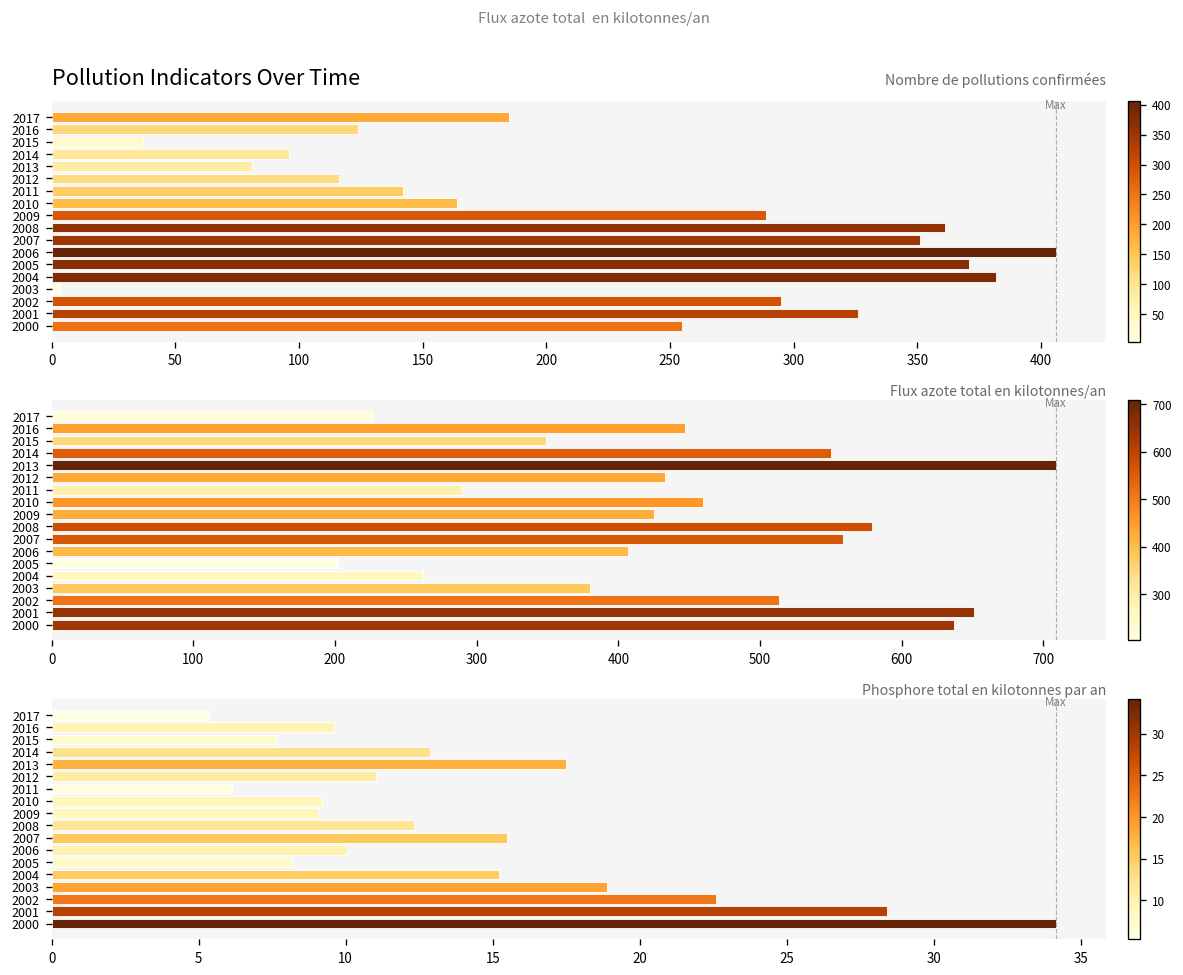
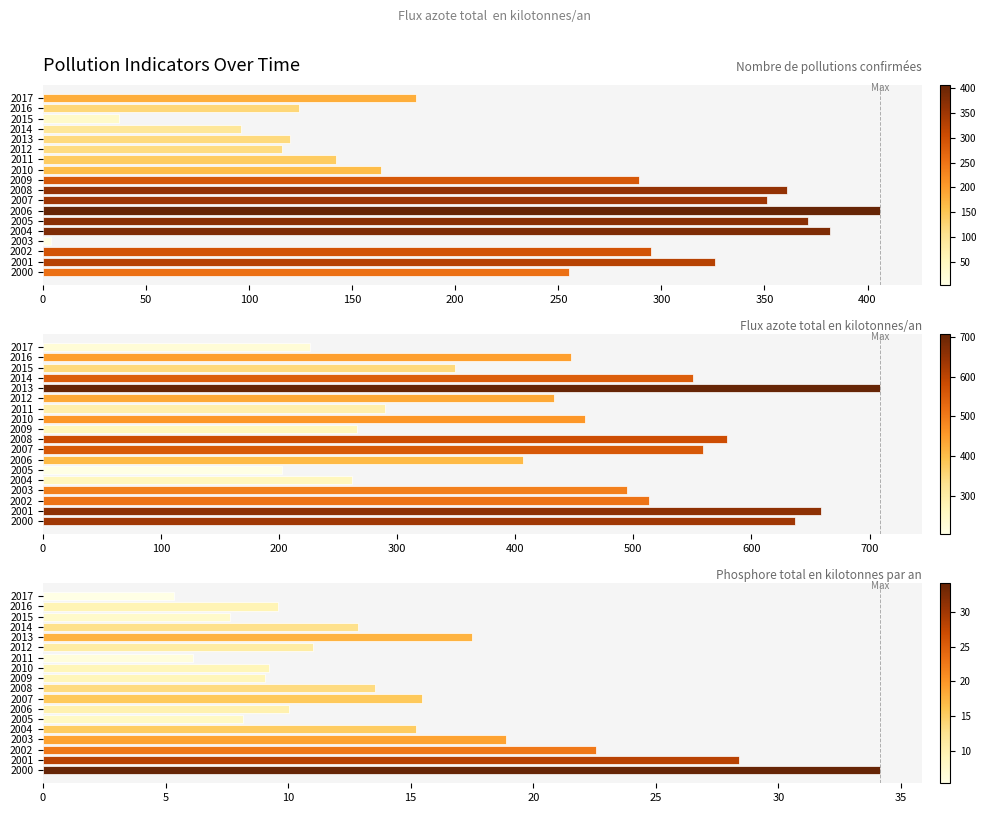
Pollution Indicators Over Time, 2017: 185 -> 181
Pollution Indicators Over Time, 2013: 81 -> 120
Flux azote total en kilotonnes/an, 2009: 425 -> 266
Flux azote total en kilotonnes/an, 2003: 380 -> 495
Flux azote total en kilotonnes/an, 2001: 651 -> 659
Phosphore total en kilotonnes par an, 2008: 12.3 -> 13.5
